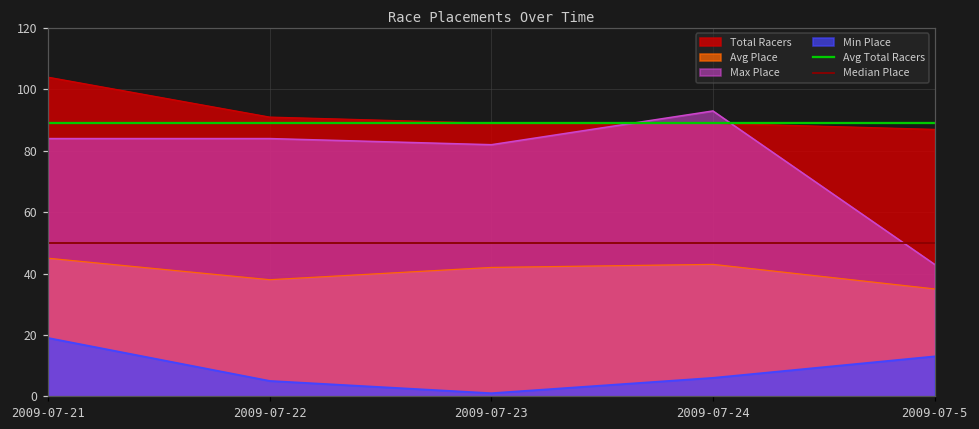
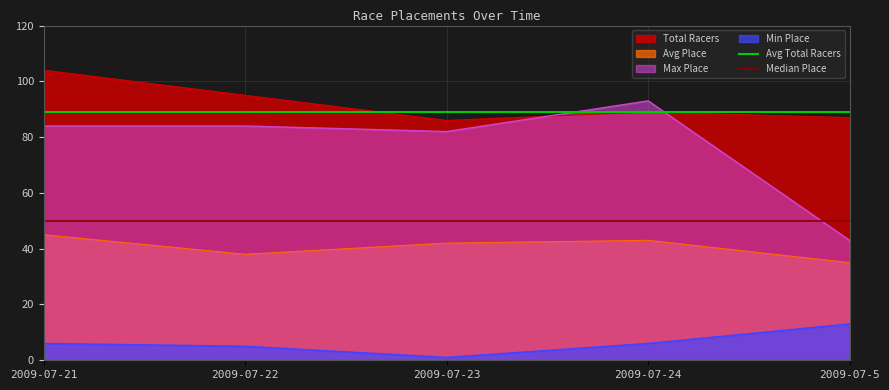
Min Place, 2009-07-21: 19 -> 6
Total Racers, 2009-07-22: 91 -> 95
Total Racers, 2009-07-23: 89 -> 86
